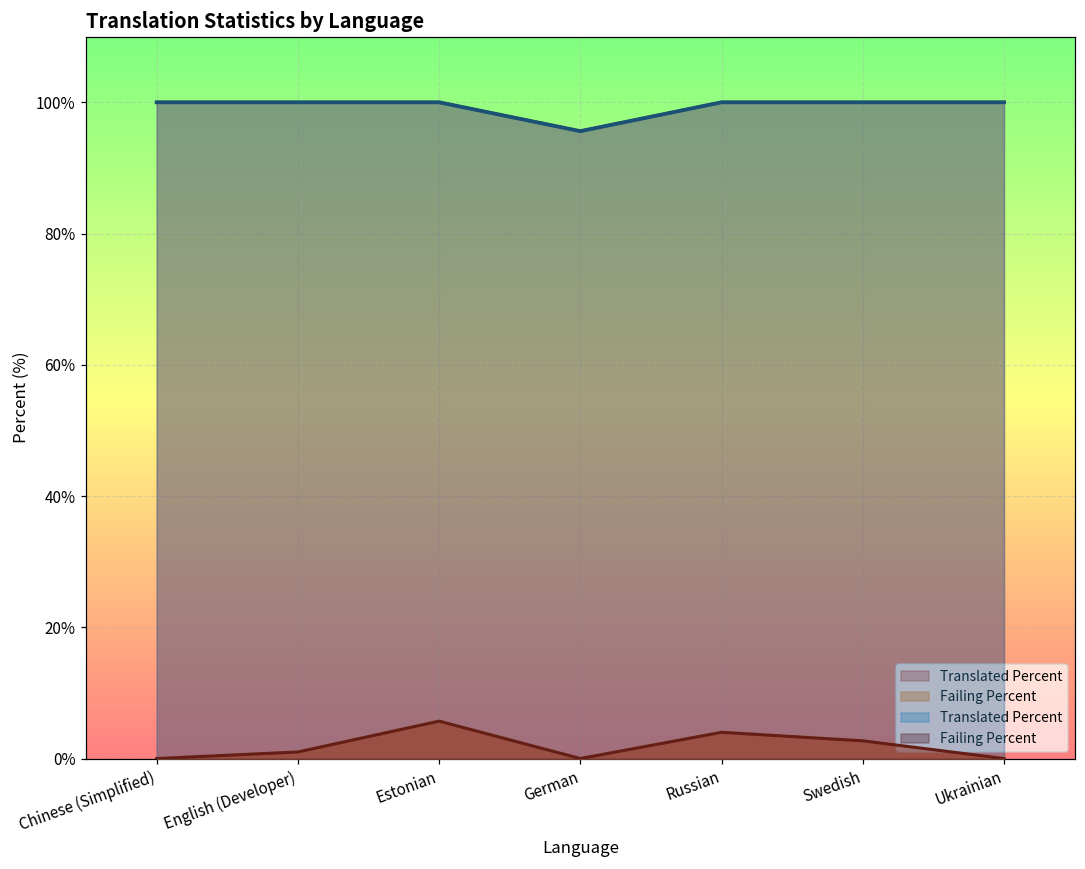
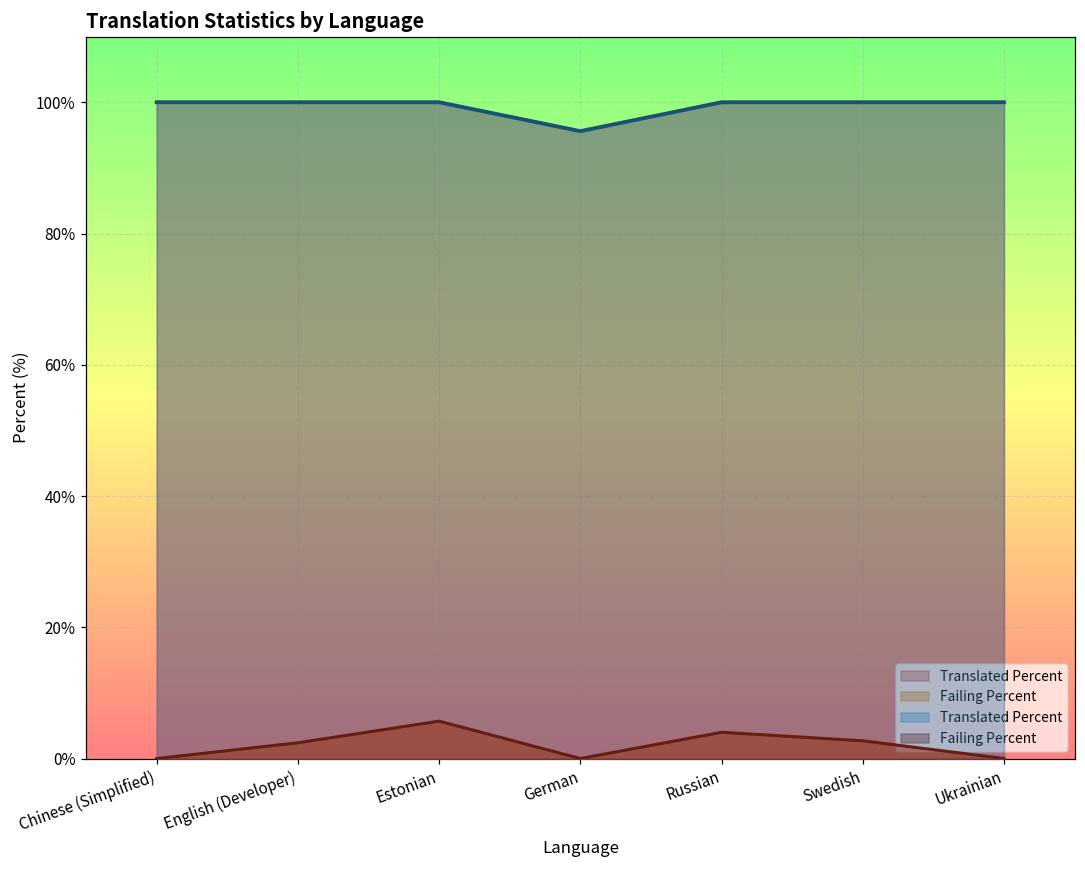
Failing Percent, English (Developer): 1% -> 2%
